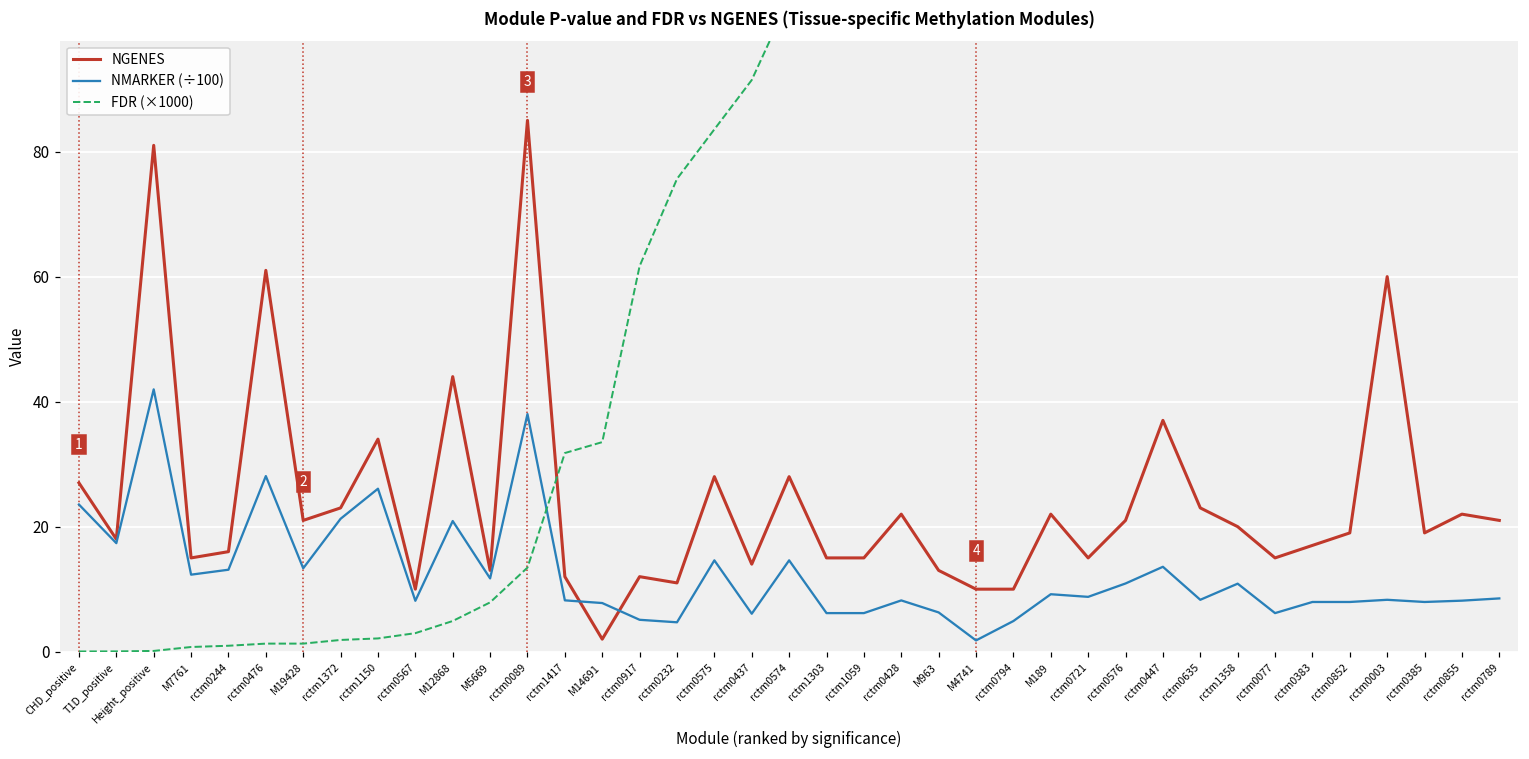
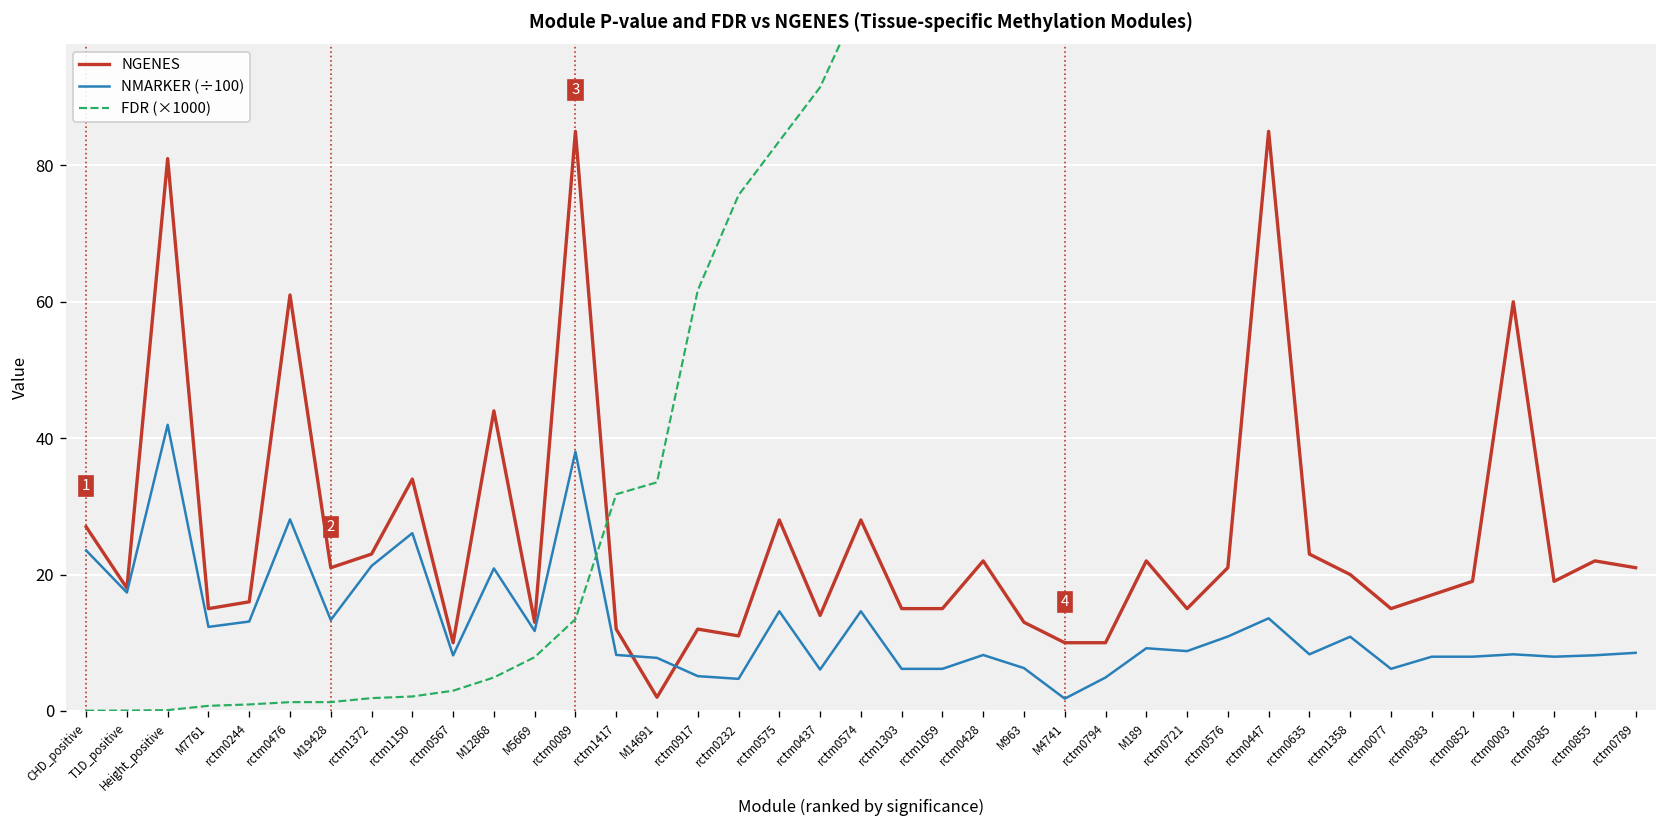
NGENES, rctm0447: 37 -> 85
